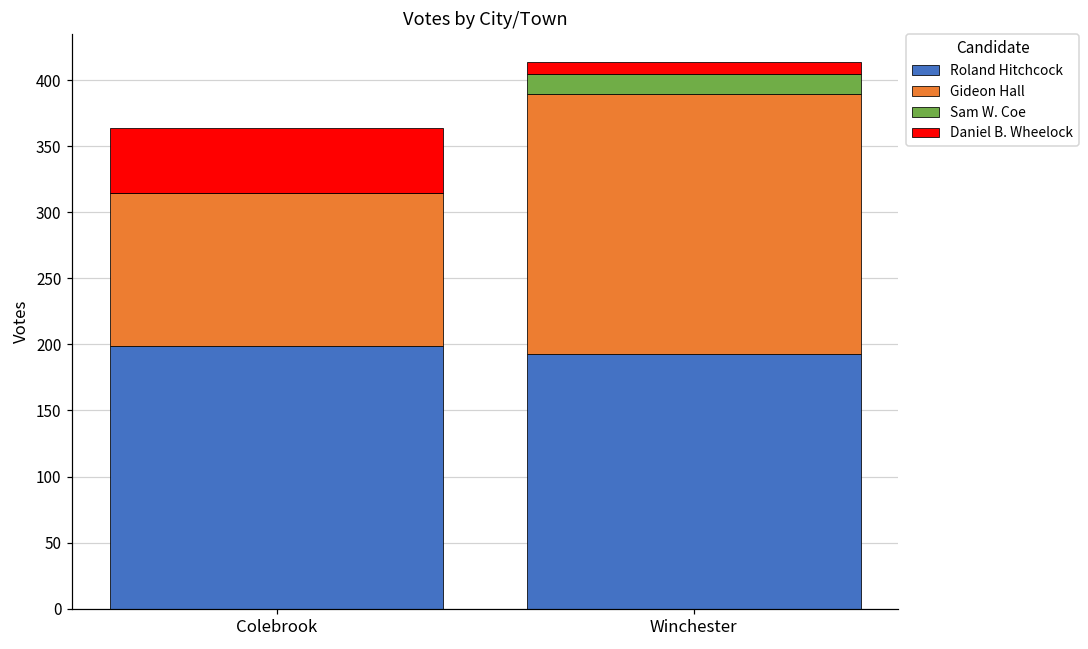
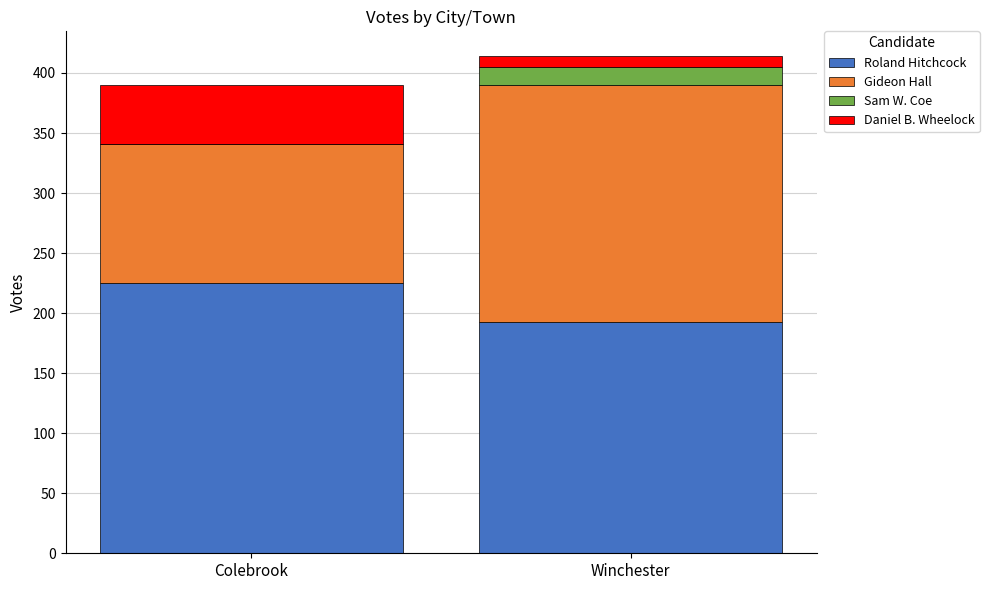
Roland Hitchcock, Colebrook: 199 -> 225
